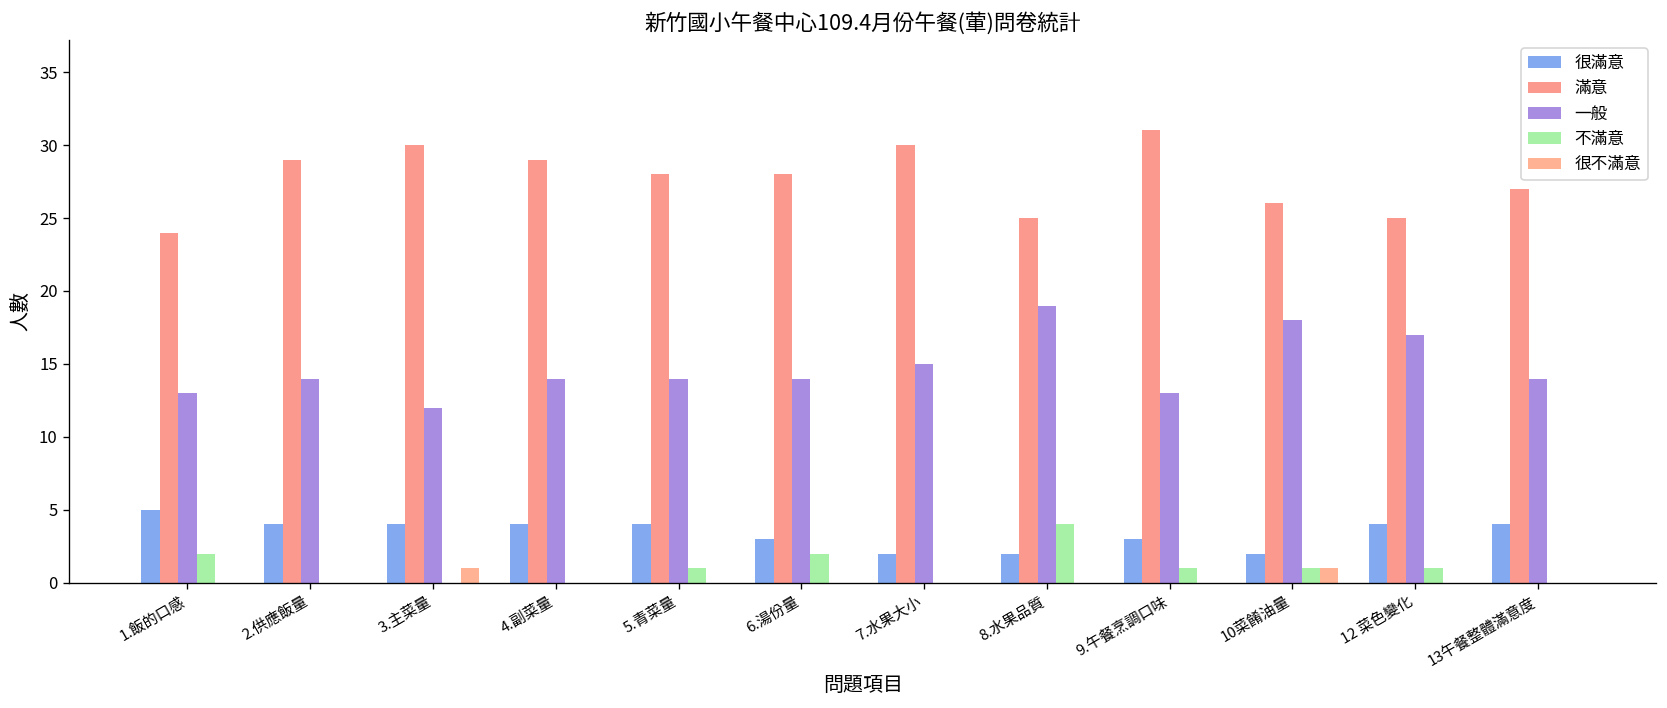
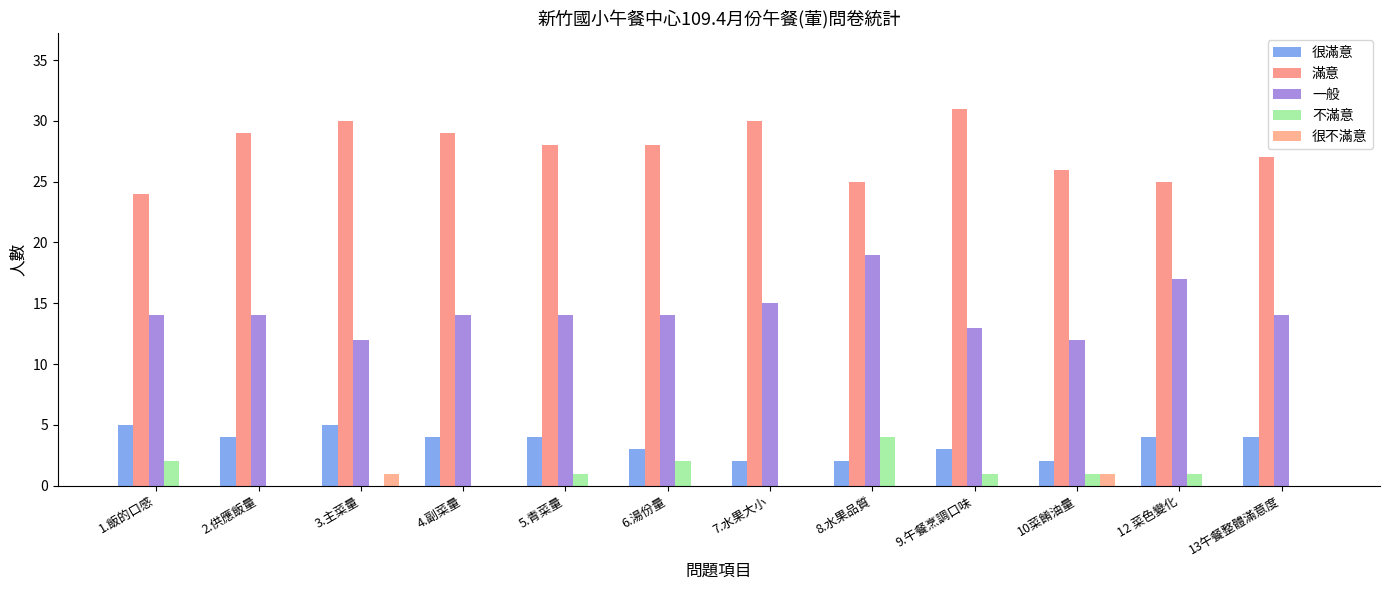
一般, 1.飯的口感: 13 -> 14
很滿意, 3.主菜量: 4 -> 5
一般, 10菜餚油量: 18 -> 12
